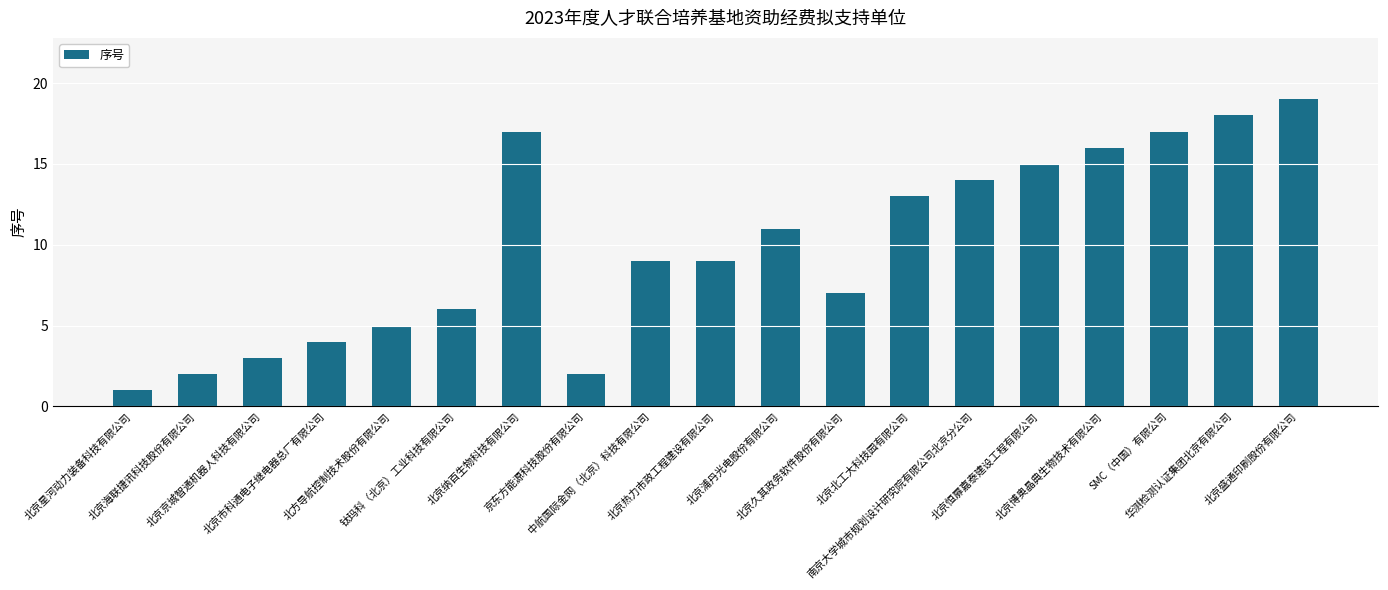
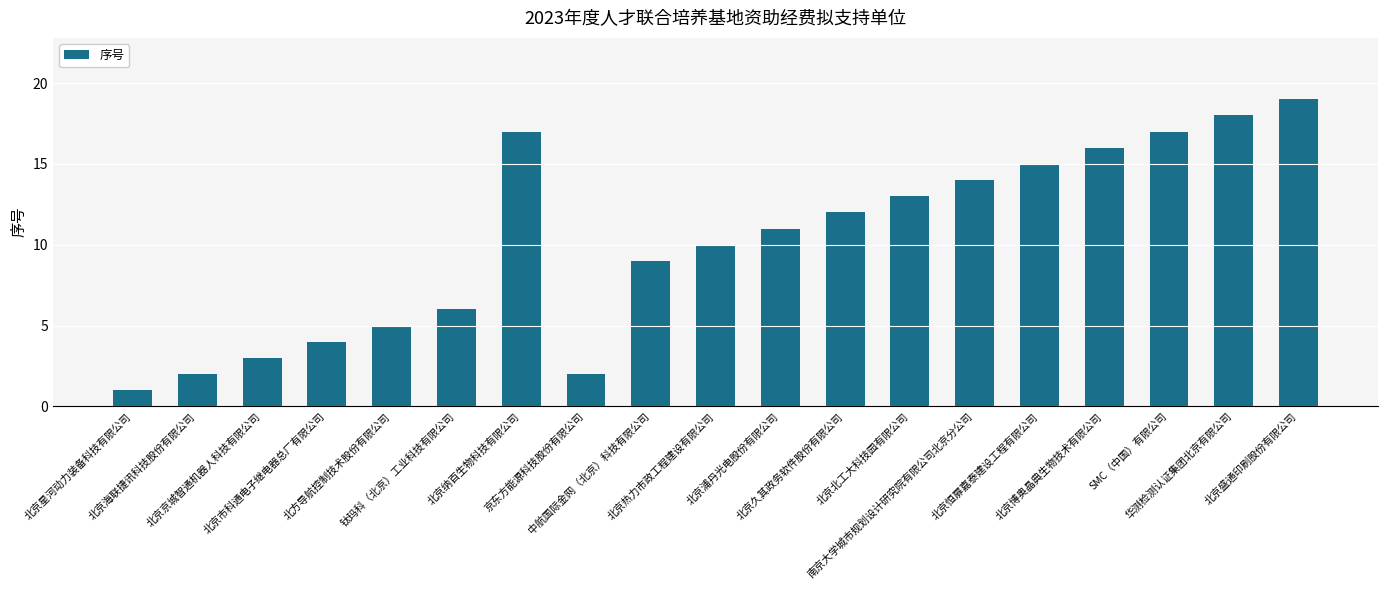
北京热力市政工程建设有限公司: 9 -> 10
北京久其政务软件股份有限公司: 7 -> 12
